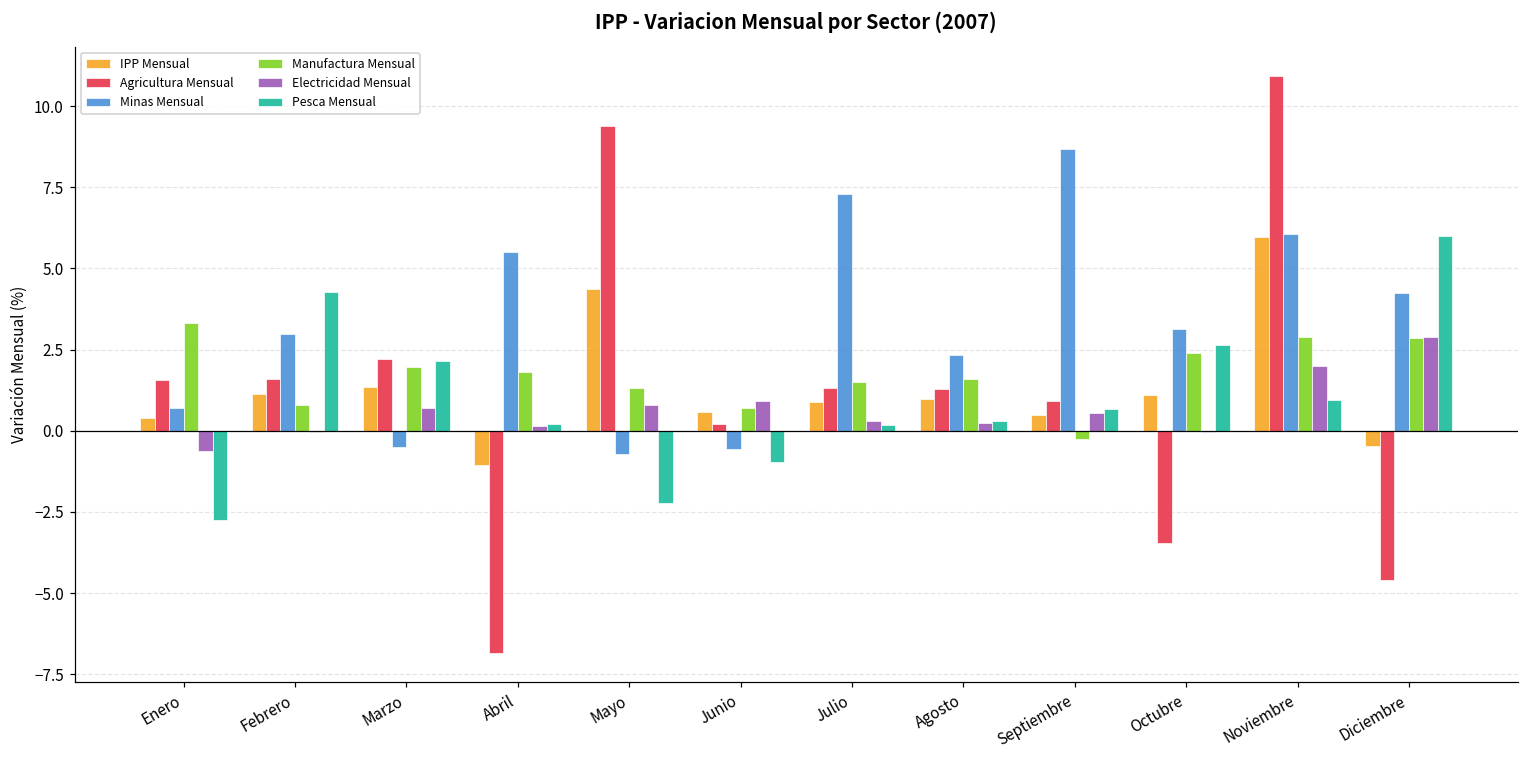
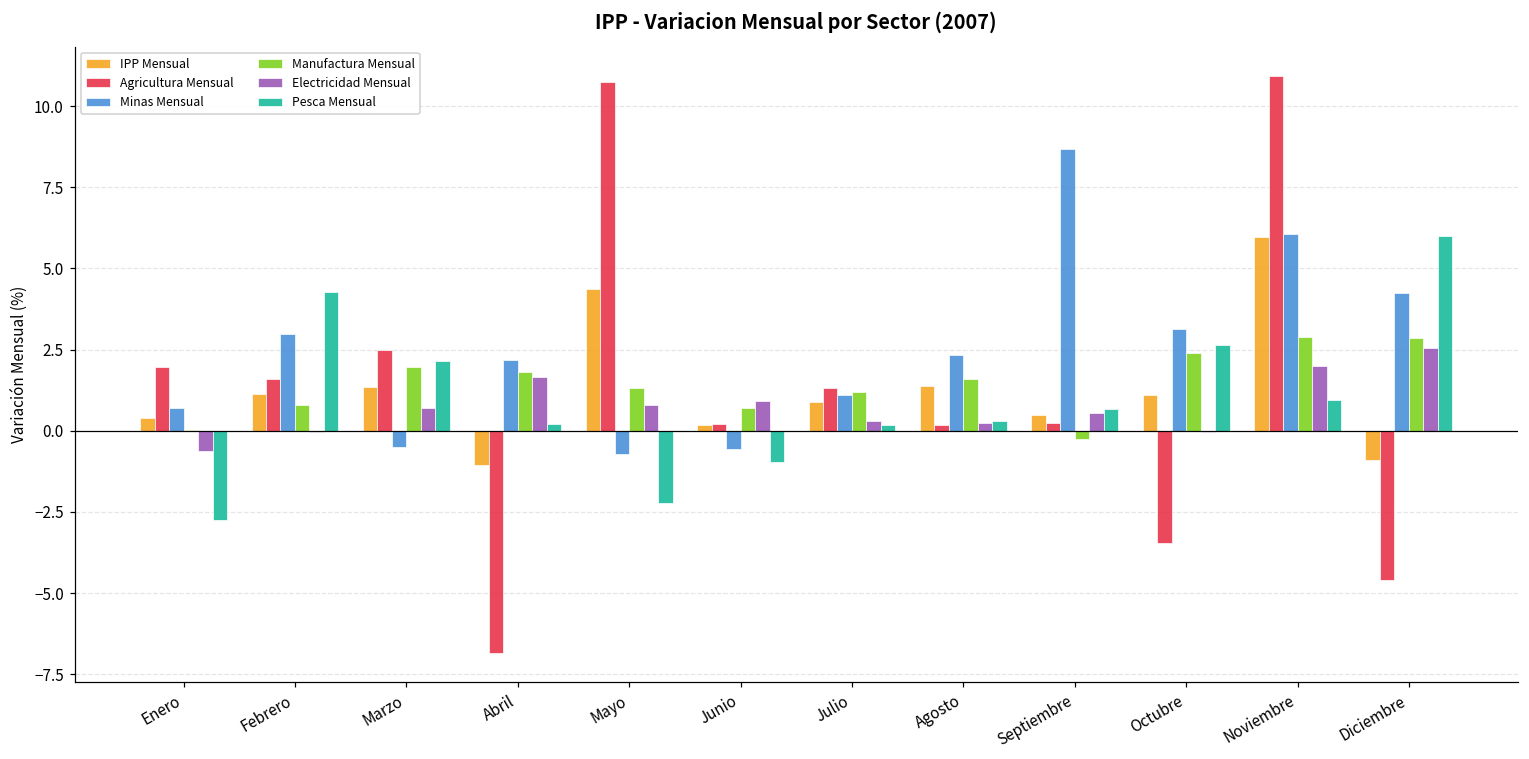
Agricultura Mensual, Enero: 1.6 -> 2.0
Manufactura Mensual, Enero: 3.3 -> 0.0
Agricultura Mensual, Marzo: 2.2 -> 2.5
Minas Mensual, Abril: 5.5 -> 2.2
Electricidad Mensual, Abril: 0.2 -> 1.7
Agricultura Mensual, Mayo: 9.4 -> 10.7
IPP Mensual, Junio: 0.6 -> 0.2
Minas Mensual, Julio: 7.3 -> 1.1
Manufactura Mensual, Julio: 1.5 -> 1.2
IPP Mensual, Agosto: 1.0 -> 1.4
Agricultura Mensual, Agosto: 1.3 -> 0.2
Agricultura Mensual, Septiembre: 0.9 -> 0.2
IPP Mensual, Diciembre: -0.5 -> -0.9
Electricidad Mensual, Diciembre: 2.9 -> 2.5
